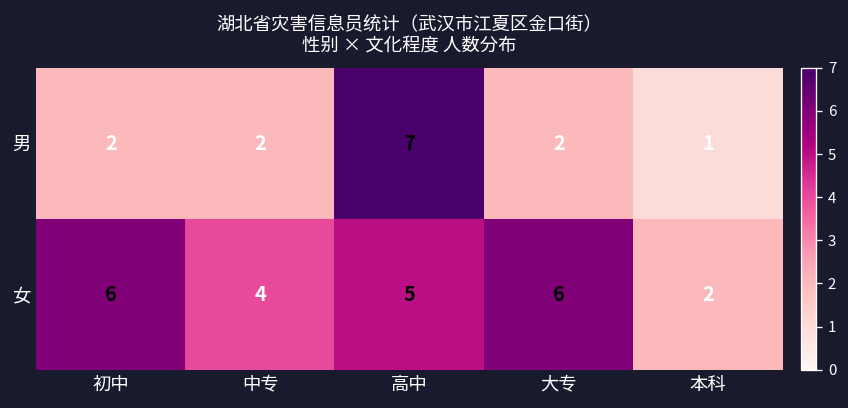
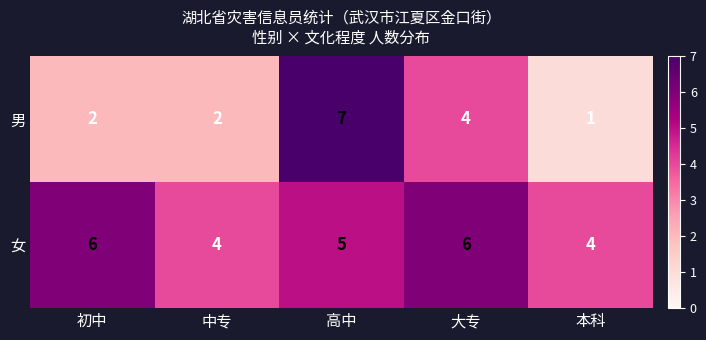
男, 大专: 2 -> 4
女, 本科: 2 -> 4
